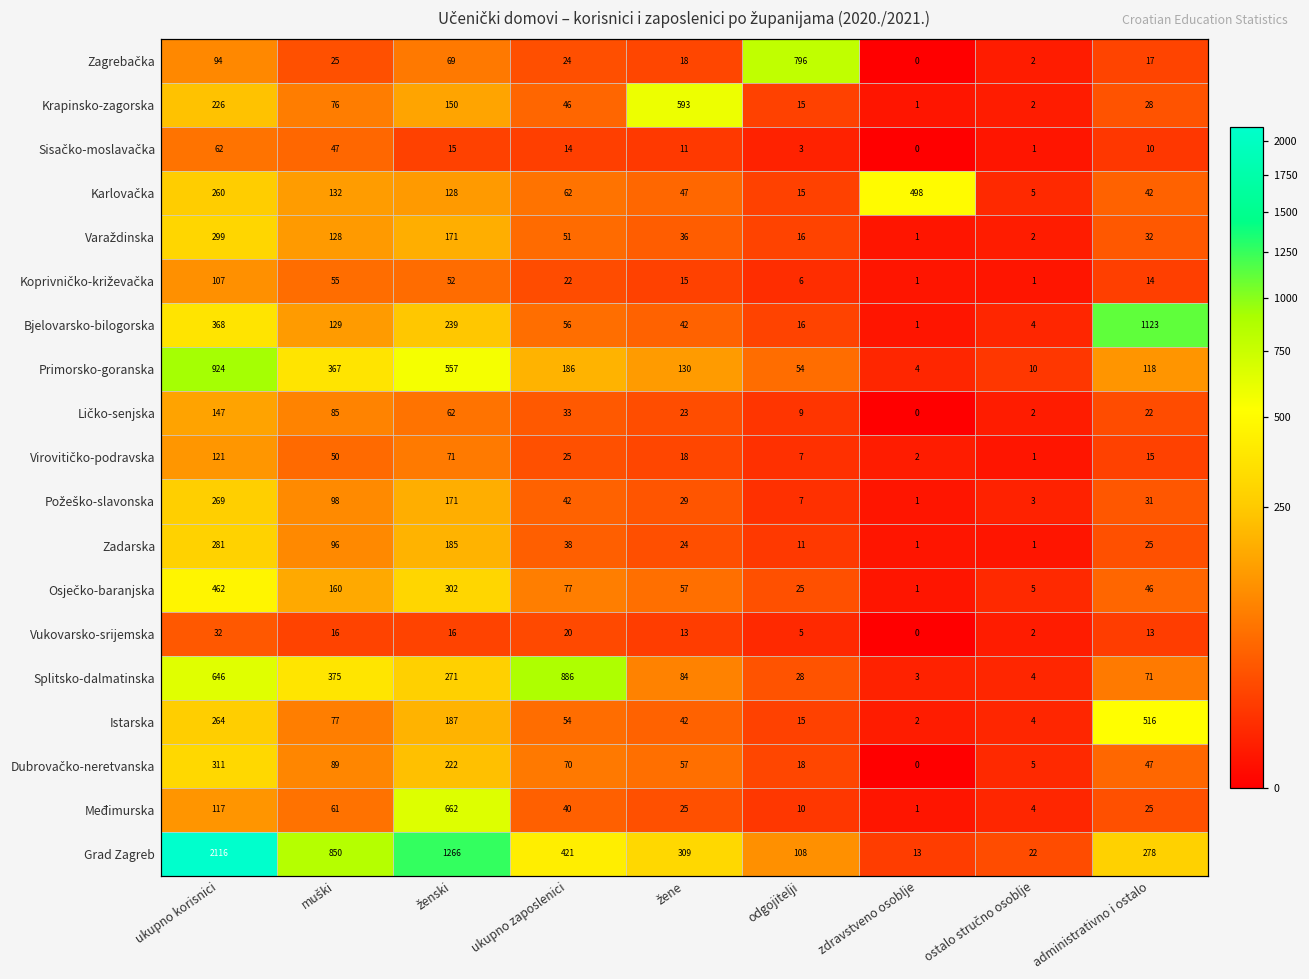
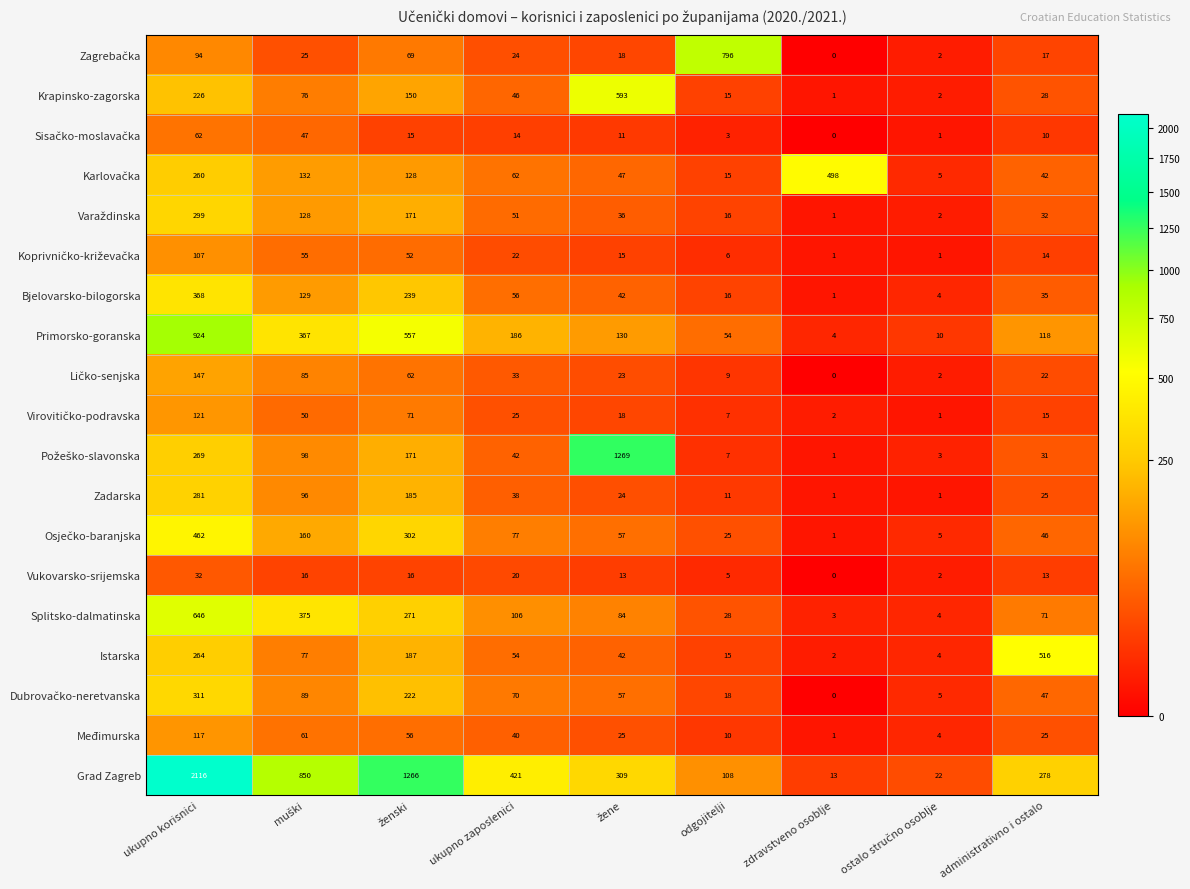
Bjelovarsko-bilogorska, administrativno i ostalo: 1123 -> 35
Požeško-slavonska, žene: 29 -> 1269
Splitsko-dalmatinska, ukupno zaposlenici: 886 -> 106
Međimurska, ženski: 662 -> 56
